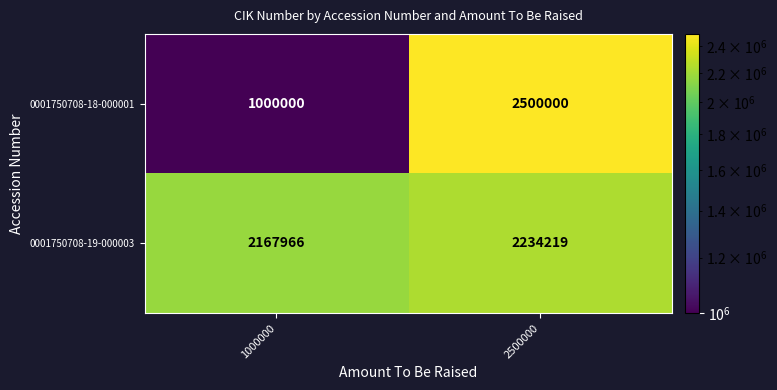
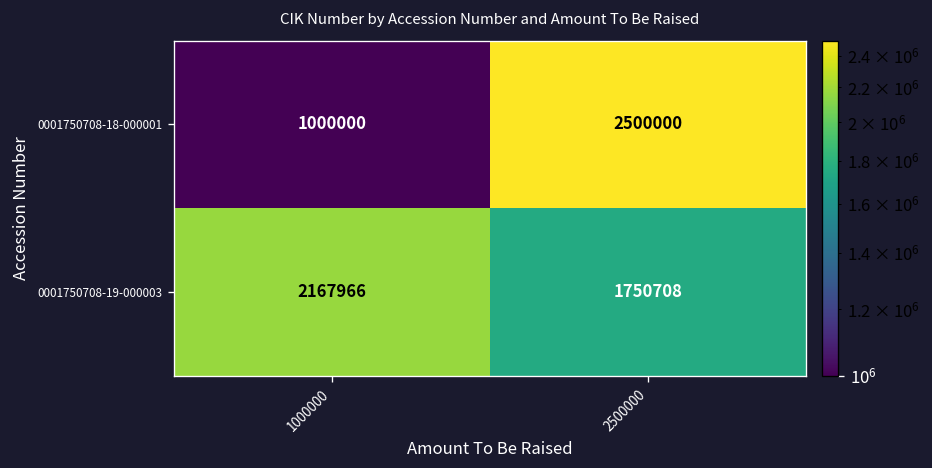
0001750708-19-000003, 2500000: 2234219 -> 1750708
